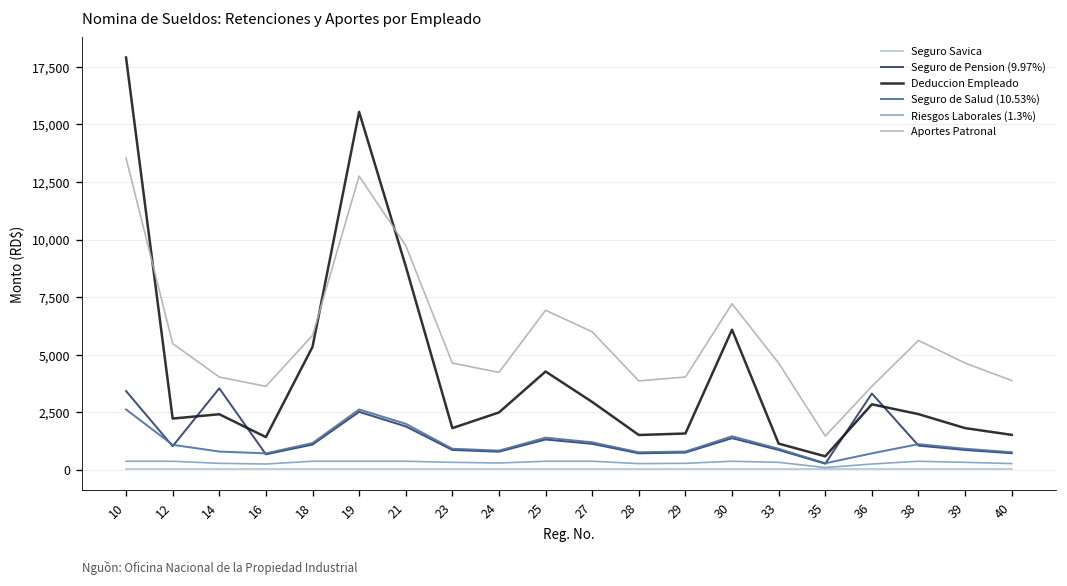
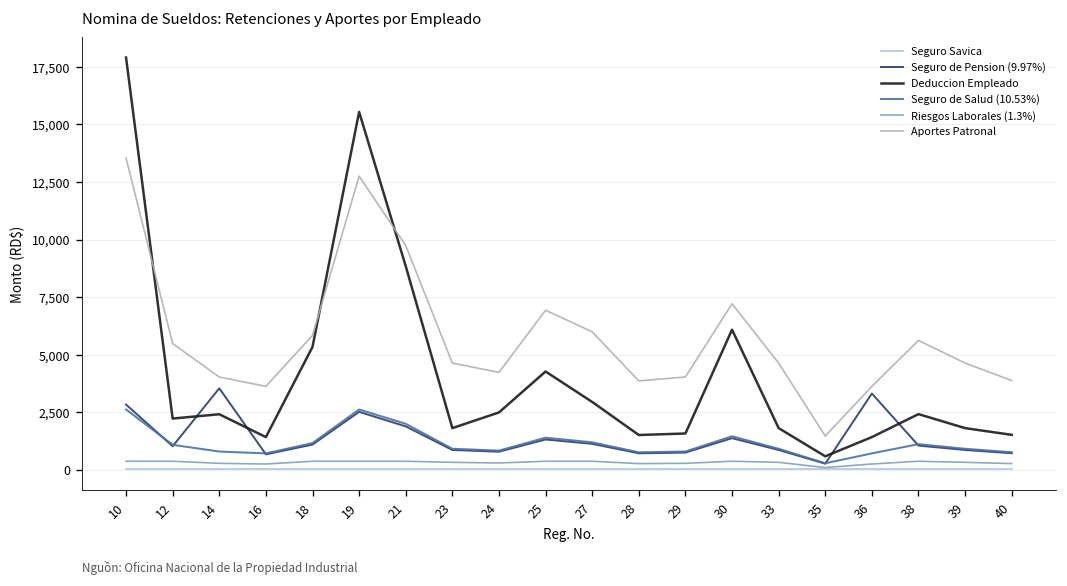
Seguro de Pension (9.97%), 10: 3,400 -> 2,800
Deduccion Empleado, 33: 1,100 -> 1,800
Deduccion Empleado, 36: 2,900 -> 1,400
